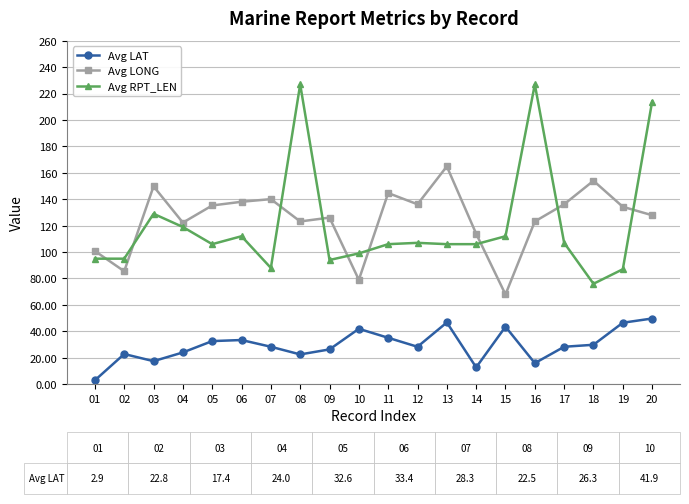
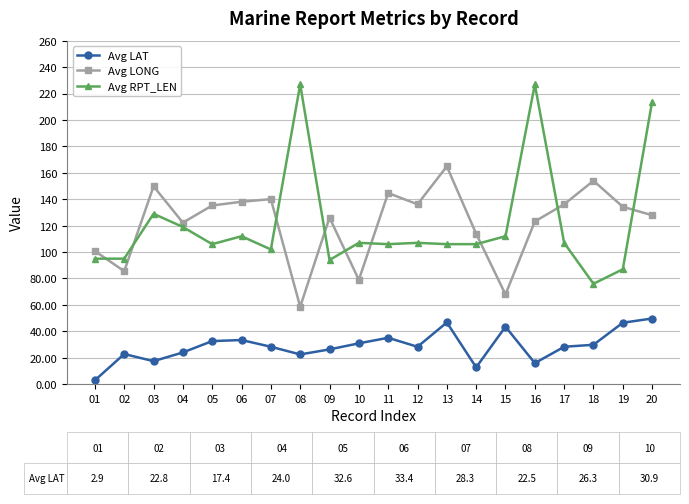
Avg RPT_LEN, 07: 88 -> 102
Avg LONG, 08: 123 -> 59
Avg LAT, 10: 41.9 -> 30.9
Avg RPT_LEN, 10: 99 -> 107
